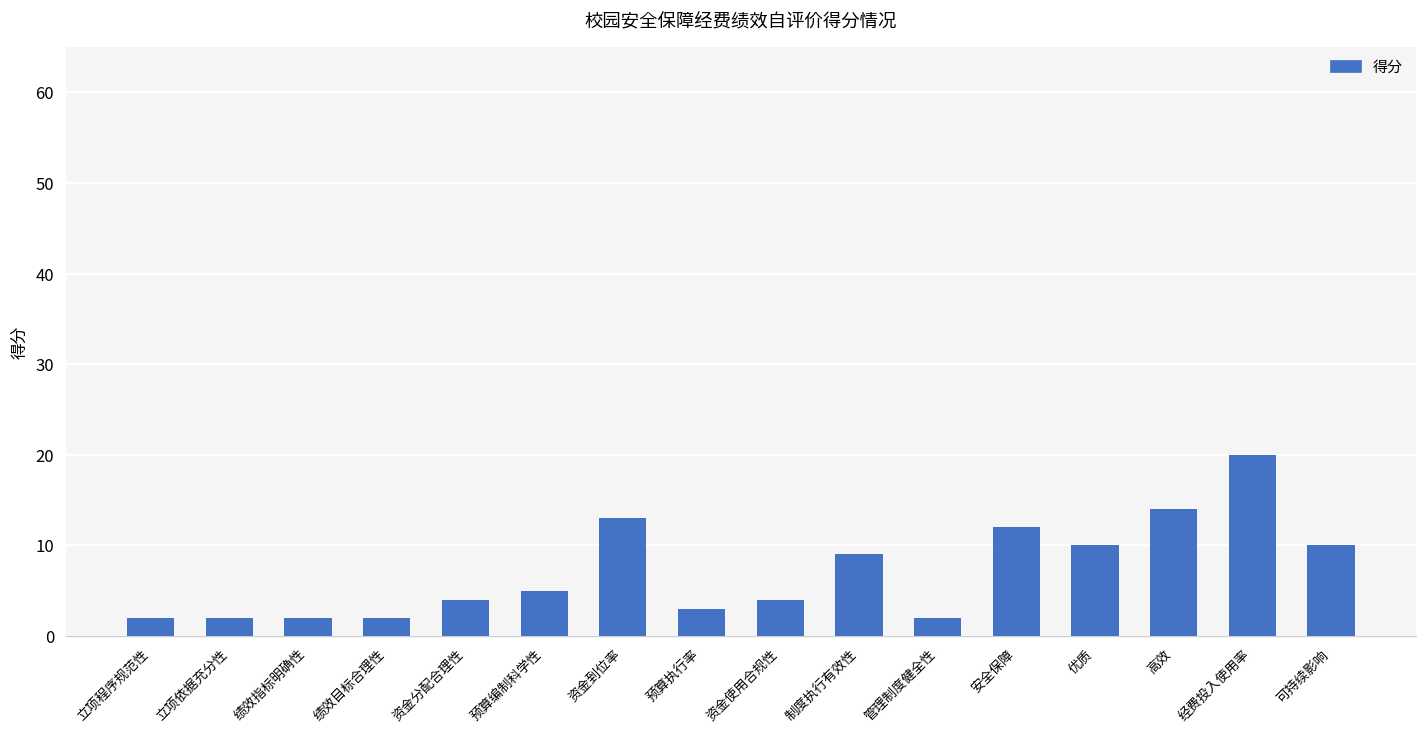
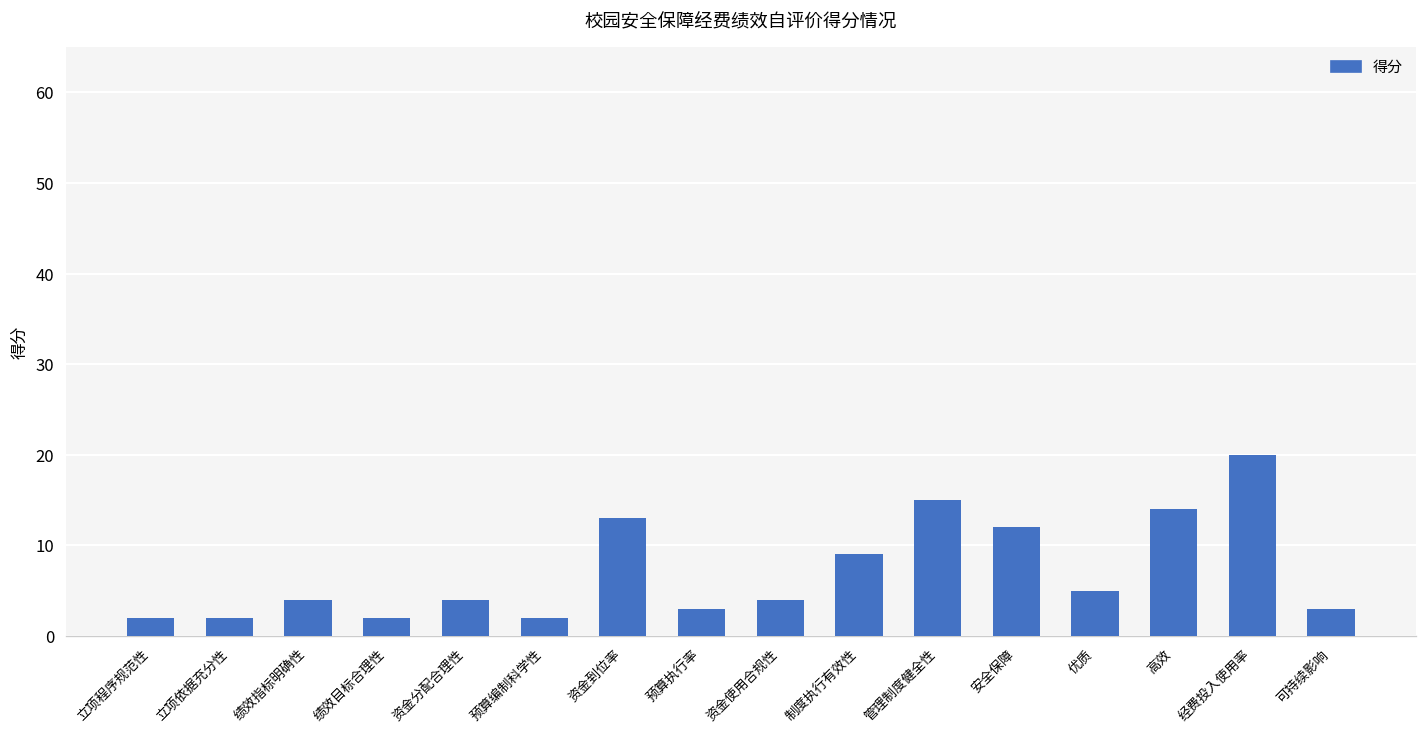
绩效指标明确性: 2 -> 4
预算编制科学性: 5 -> 2
管理制度健全性: 2 -> 15
优质: 10 -> 5
可持续影响: 10 -> 3
